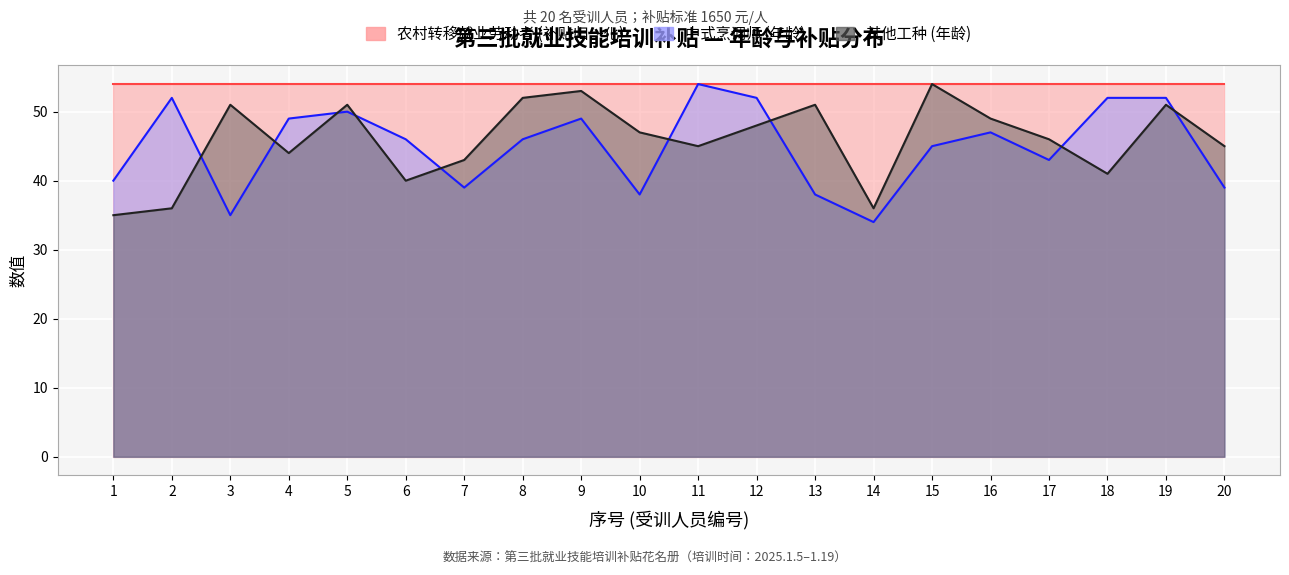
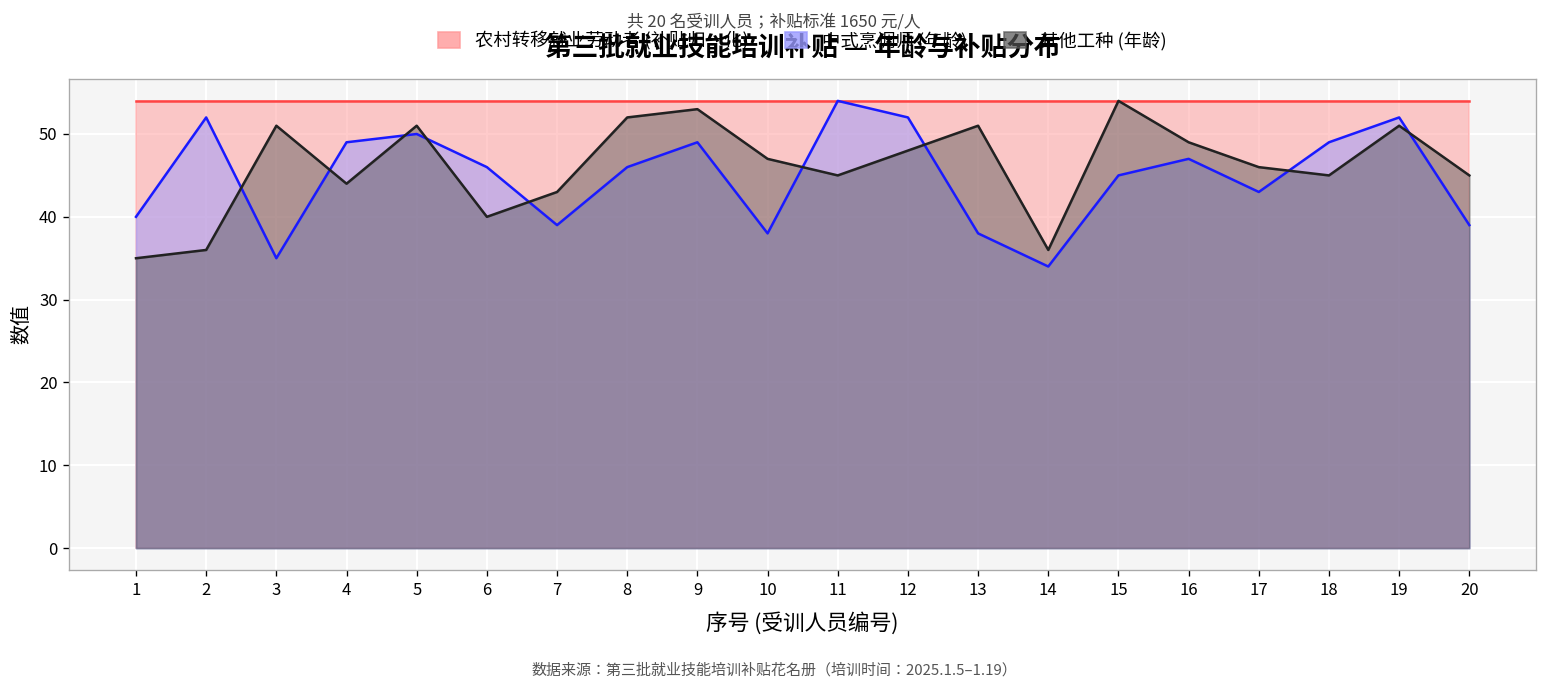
中式烹调师 (年龄), 18: 52 -> 49
其他工种 (年龄), 18: 41 -> 45
